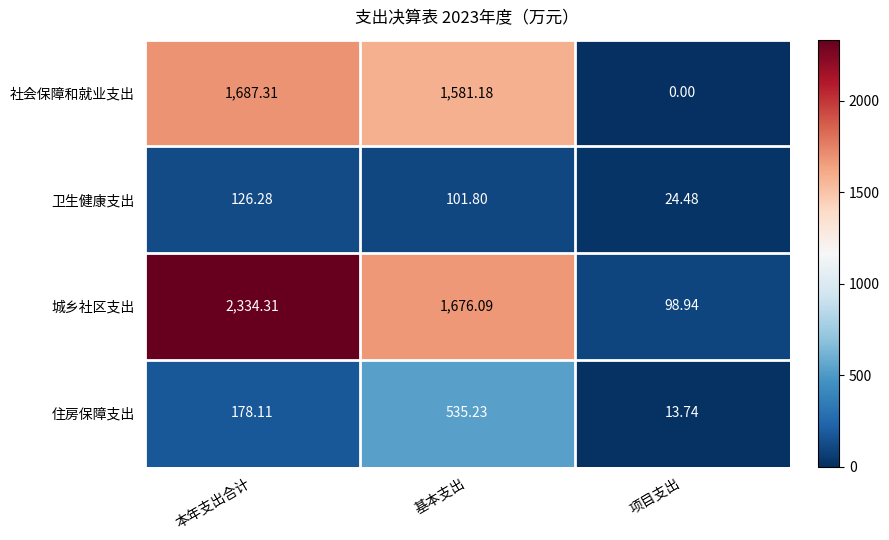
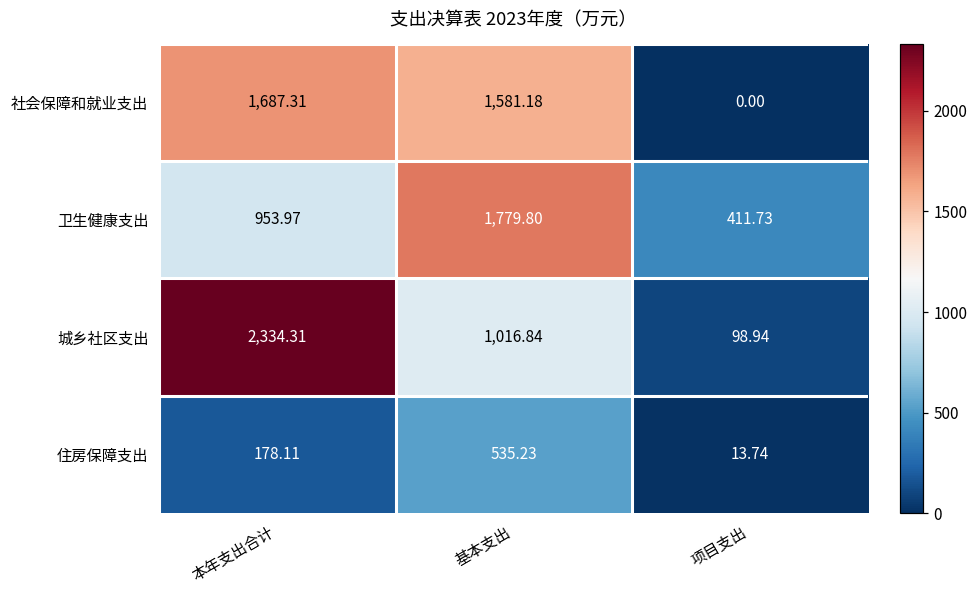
卫生健康支出, 本年支出合计: 126.28 -> 953.97
卫生健康支出, 基本支出: 101.80 -> 1,779.80
卫生健康支出, 项目支出: 24.48 -> 411.73
城乡社区支出, 基本支出: 1,676.09 -> 1,016.84
